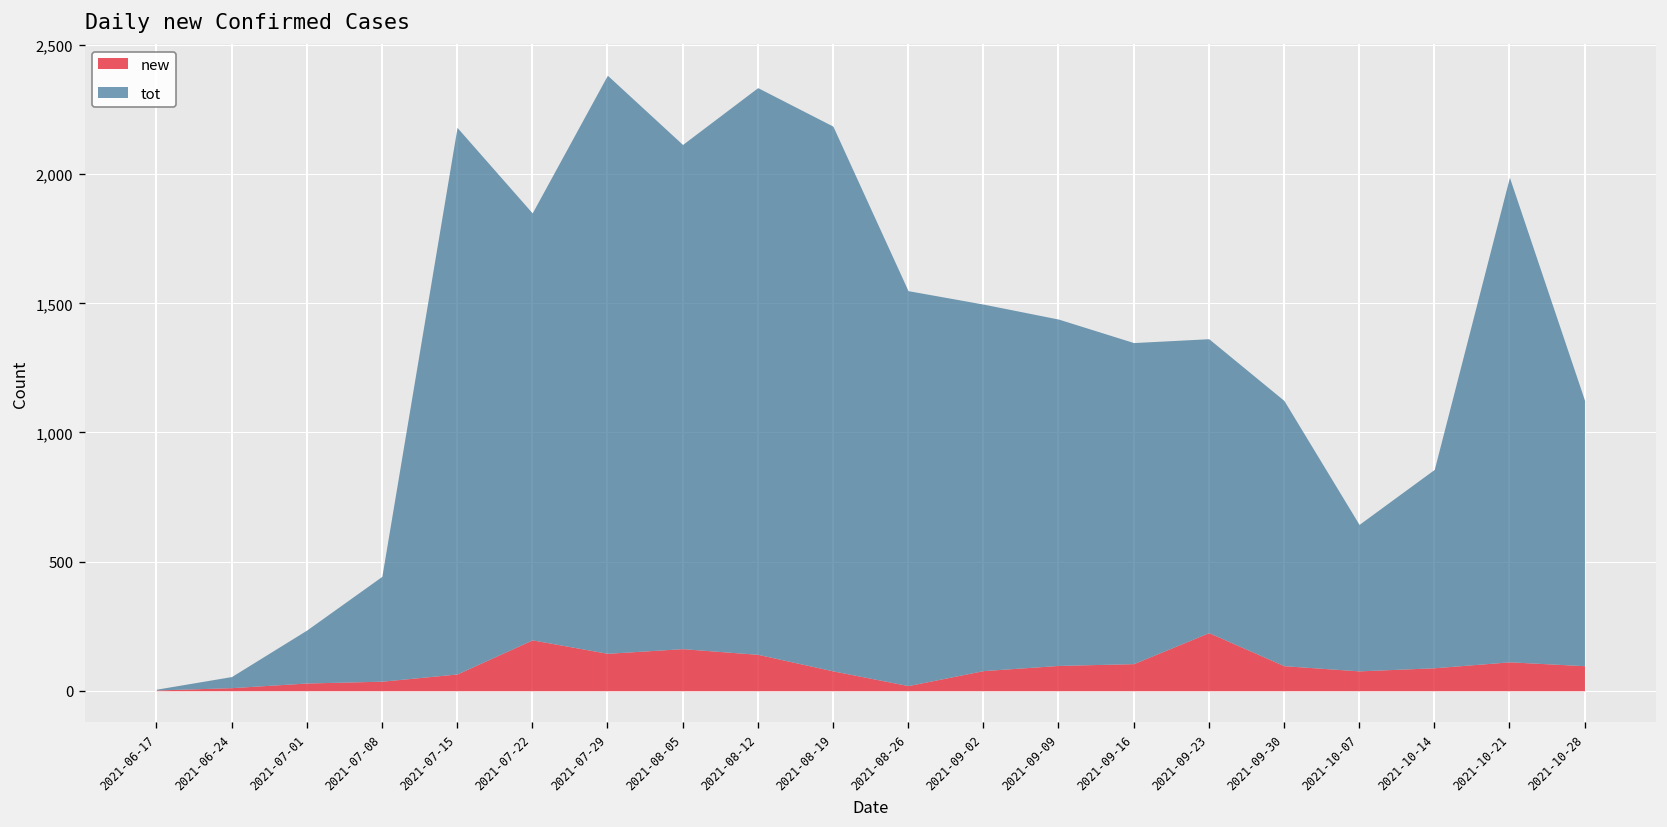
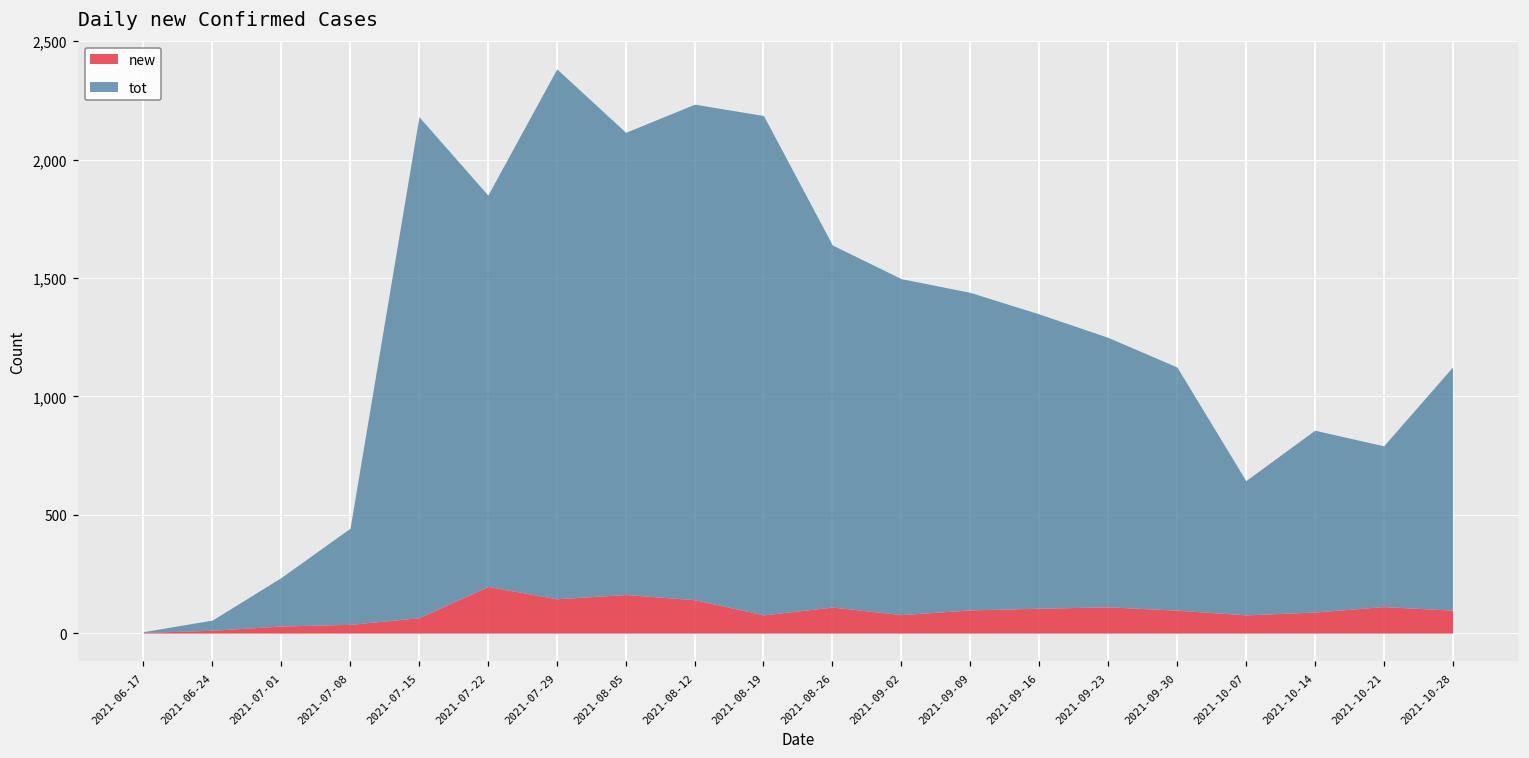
tot, 2021-08-12: 2,190 -> 2,090
new, 2021-08-26: 20 -> 110
new, 2021-09-23: 230 -> 110
tot, 2021-10-21: 1,880 -> 680
